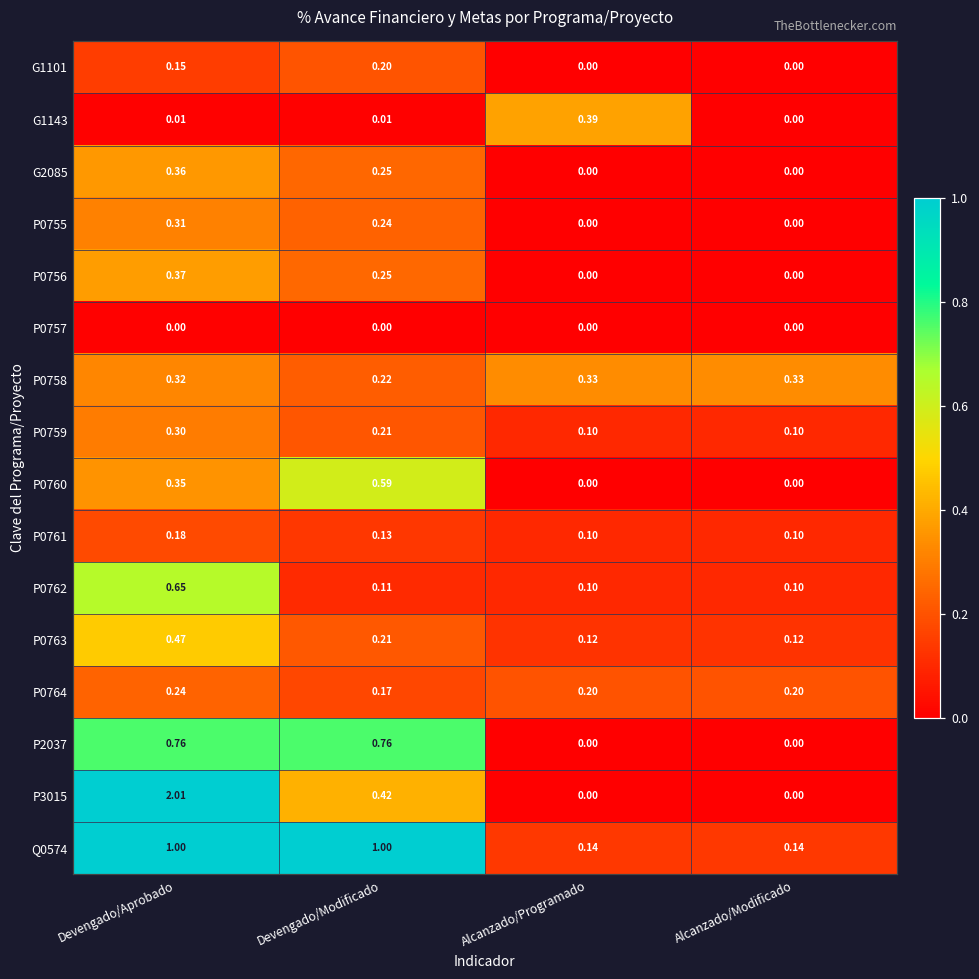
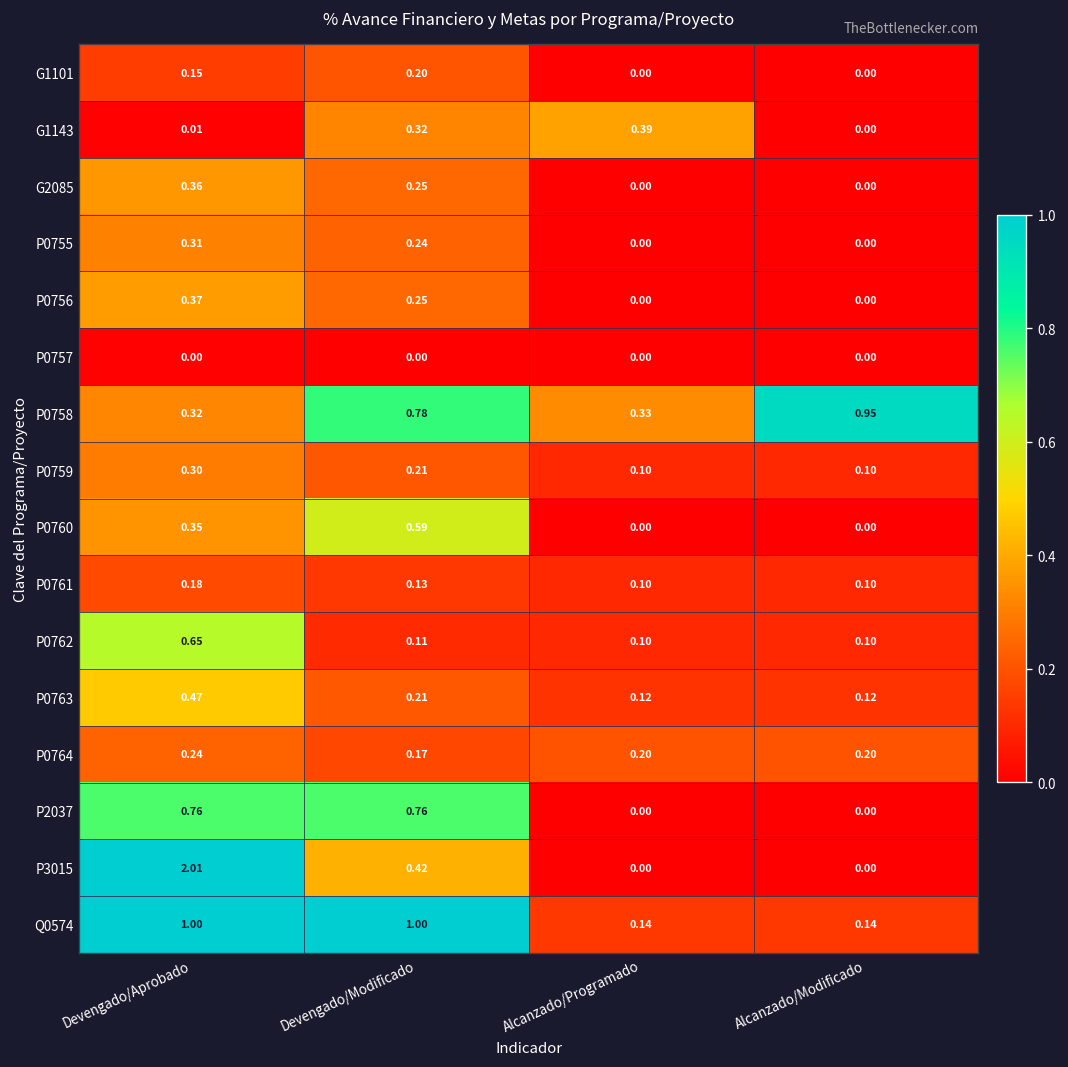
G1143, Devengado/Modificado: 0.01 -> 0.32
P0758, Devengado/Modificado: 0.22 -> 0.78
P0758, Alcanzado/Modificado: 0.33 -> 0.95
